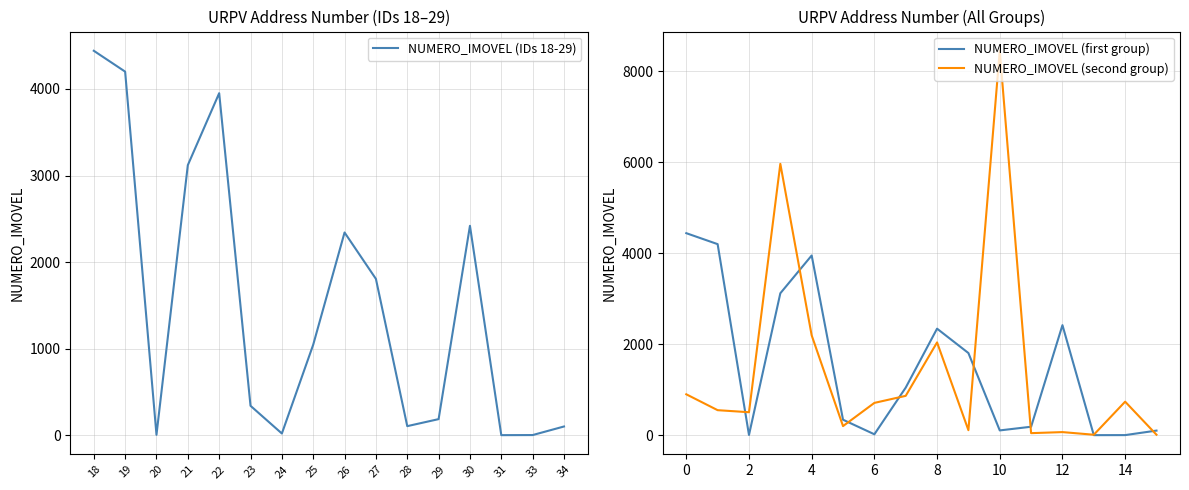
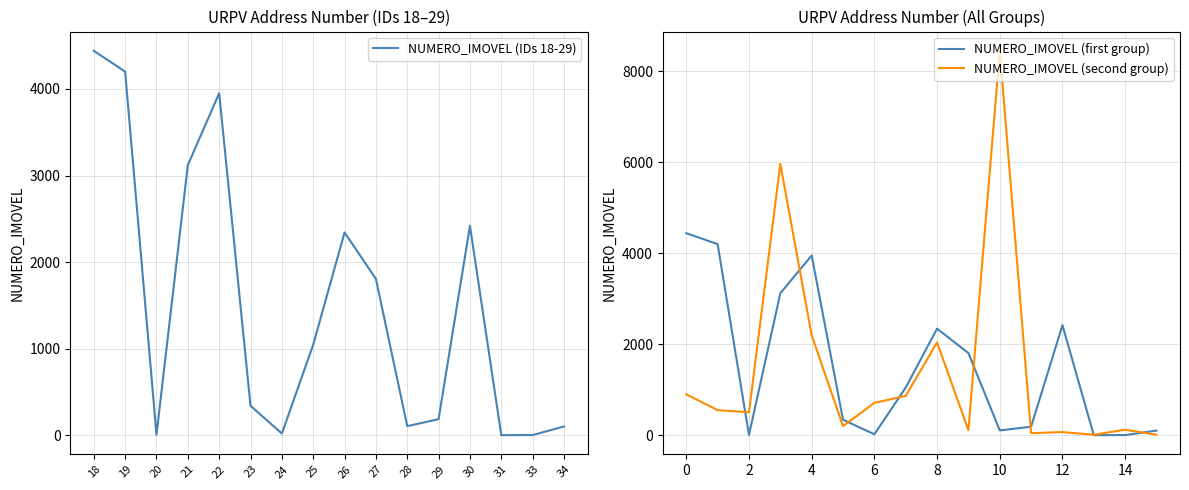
URPV Address Number (All Groups), NUMERO_IMOVEL (second group), 14: 700 -> 100
